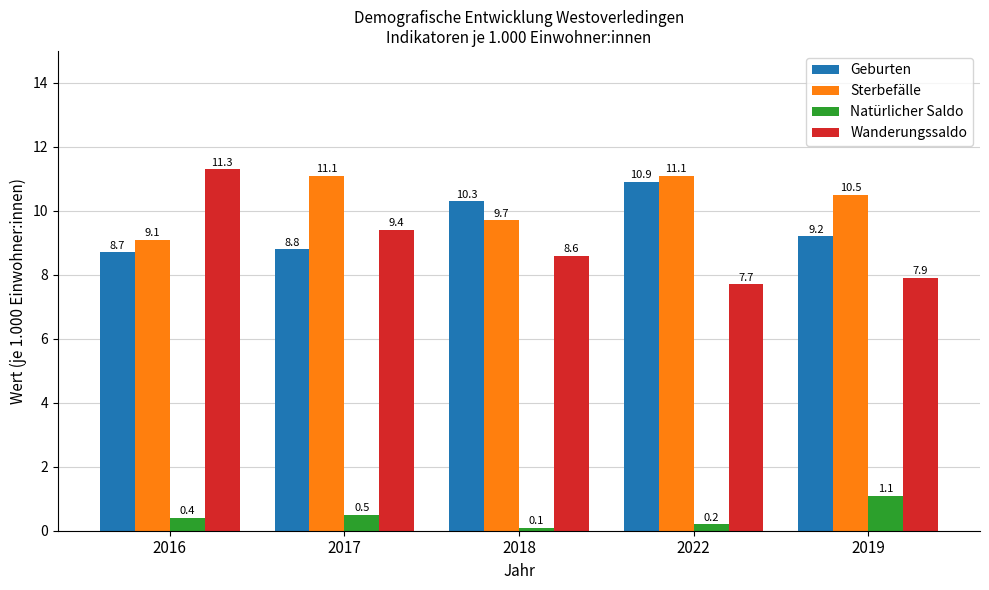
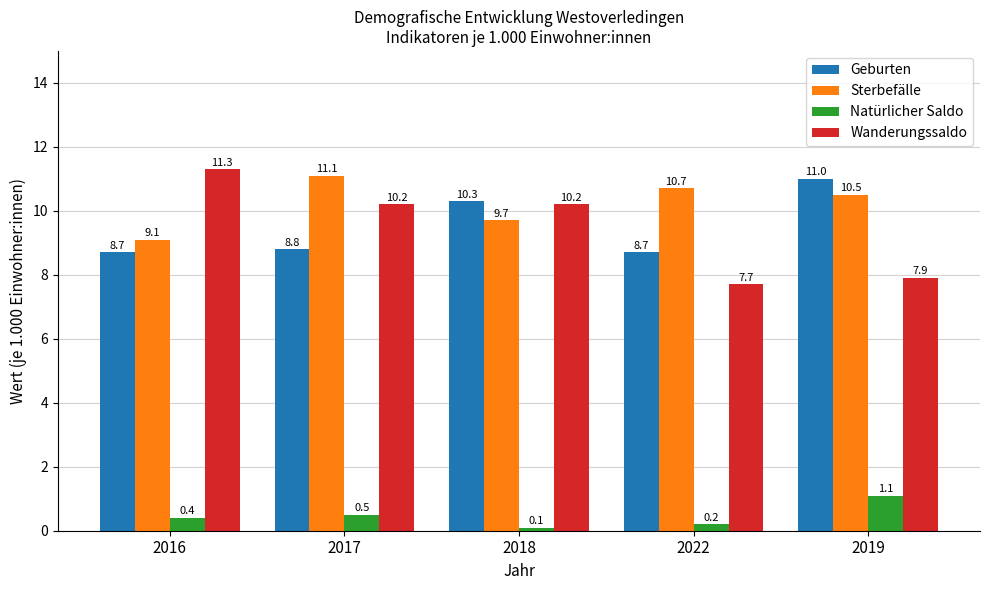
Wanderungssaldo, 2017: 9.4 -> 10.2
Wanderungssaldo, 2018: 8.6 -> 10.2
Geburten, 2022: 10.9 -> 8.7
Sterbefälle, 2022: 11.1 -> 10.7
Geburten, 2019: 9.2 -> 11.0
